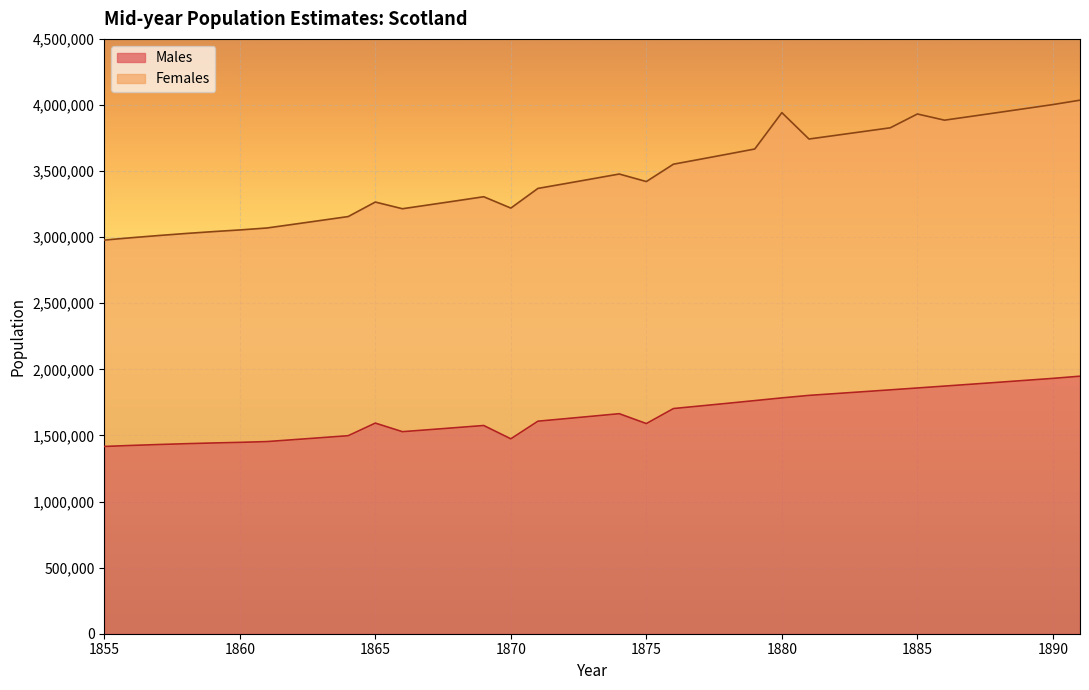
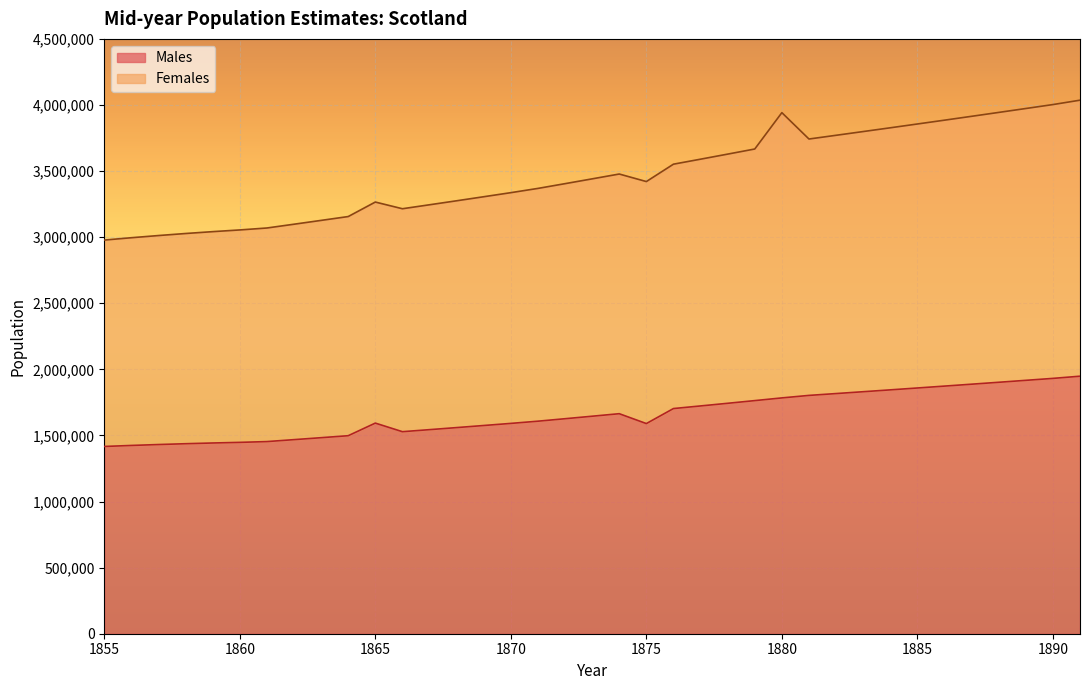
Males, 1870: 1,470,000 -> 1,590,000
Females, 1885: 2,070,000 -> 2,000,000
